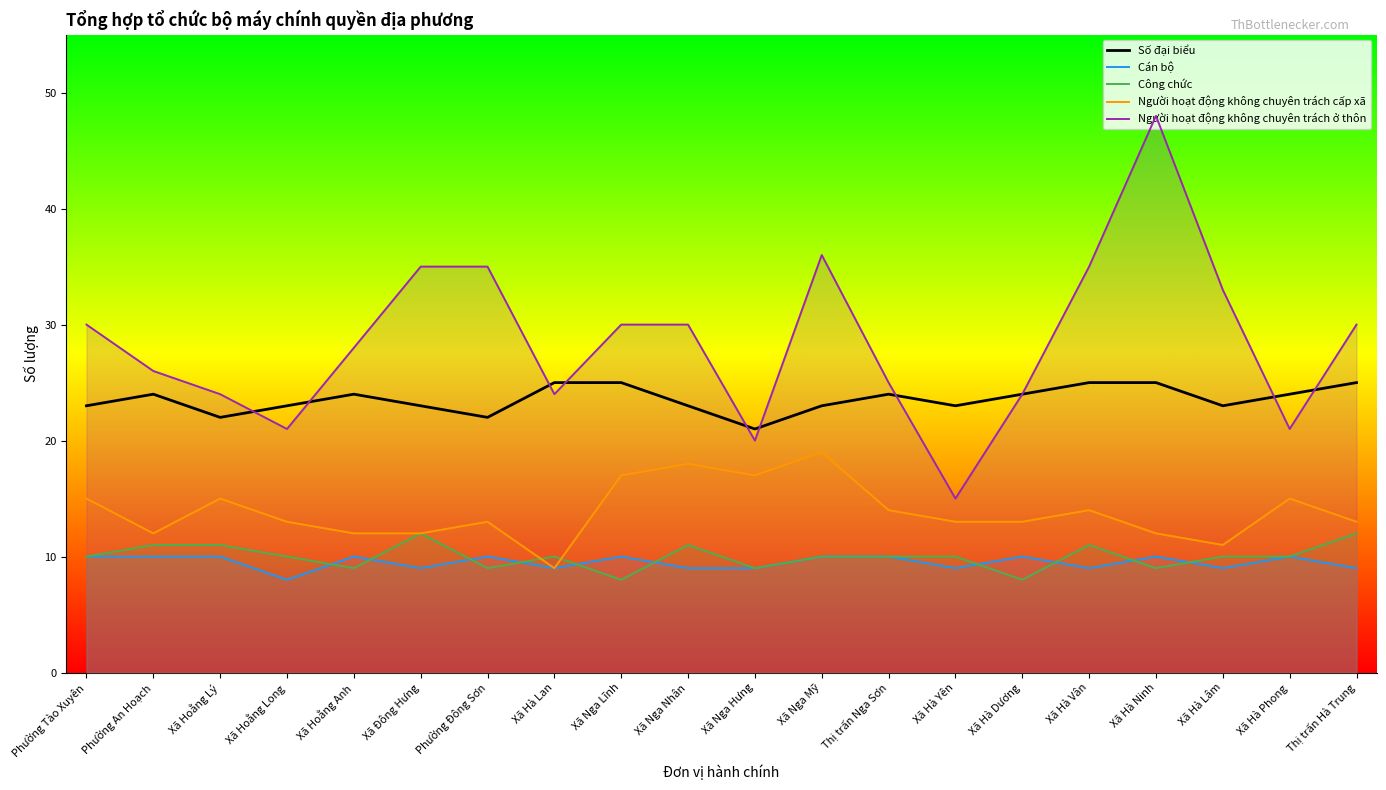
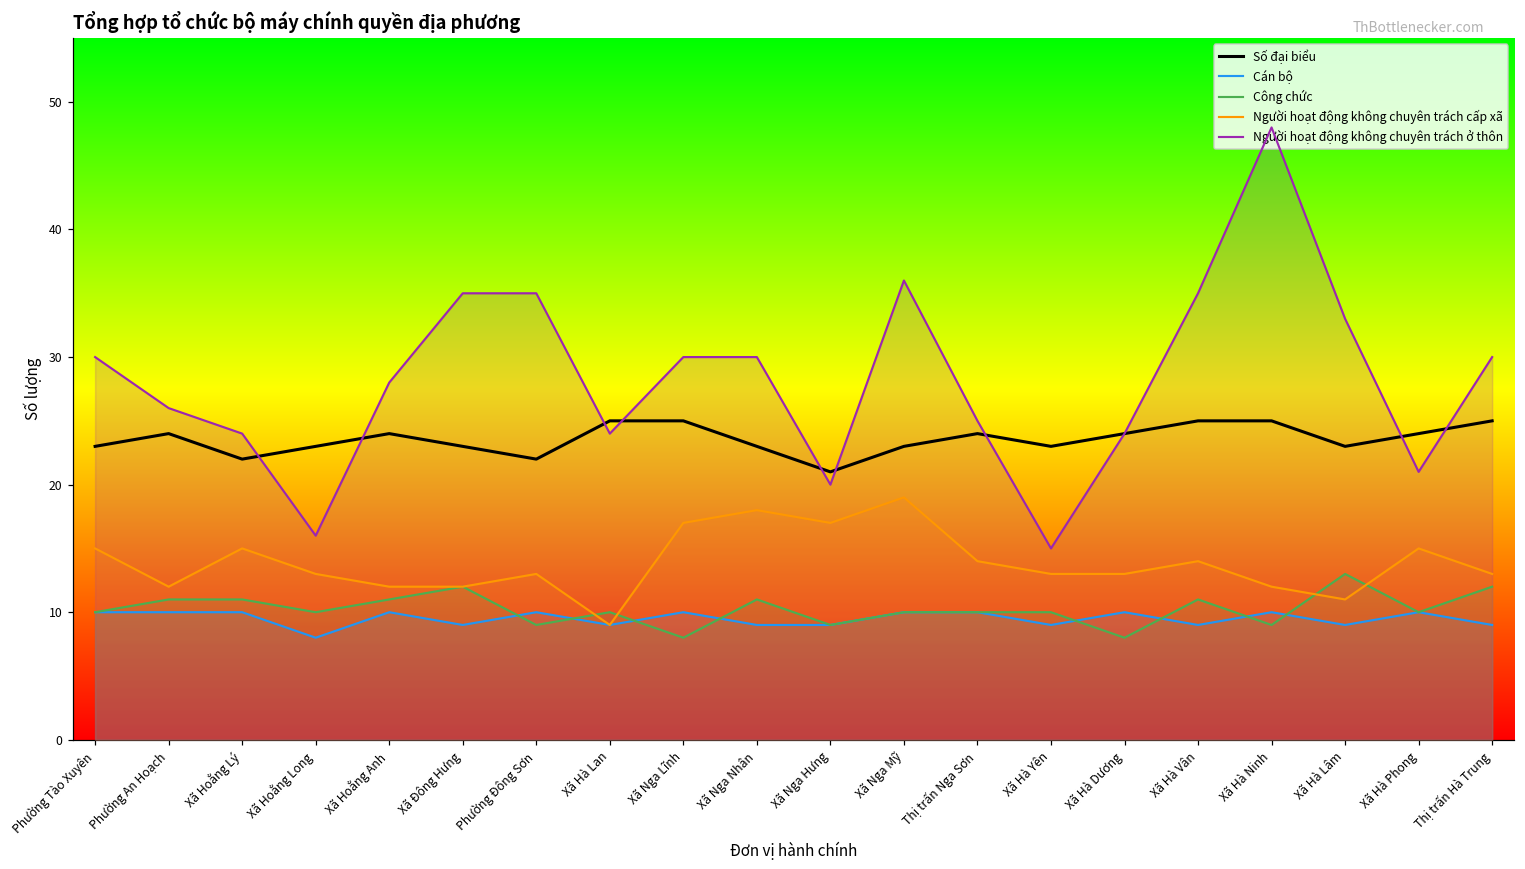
Người hoạt động không chuyên trách ở thôn, Xã Hoằng Long: 21 -> 16
Công chức, Xã Hoằng Anh: 9 -> 11
Công chức, Xã Hà Lâm: 10 -> 13
